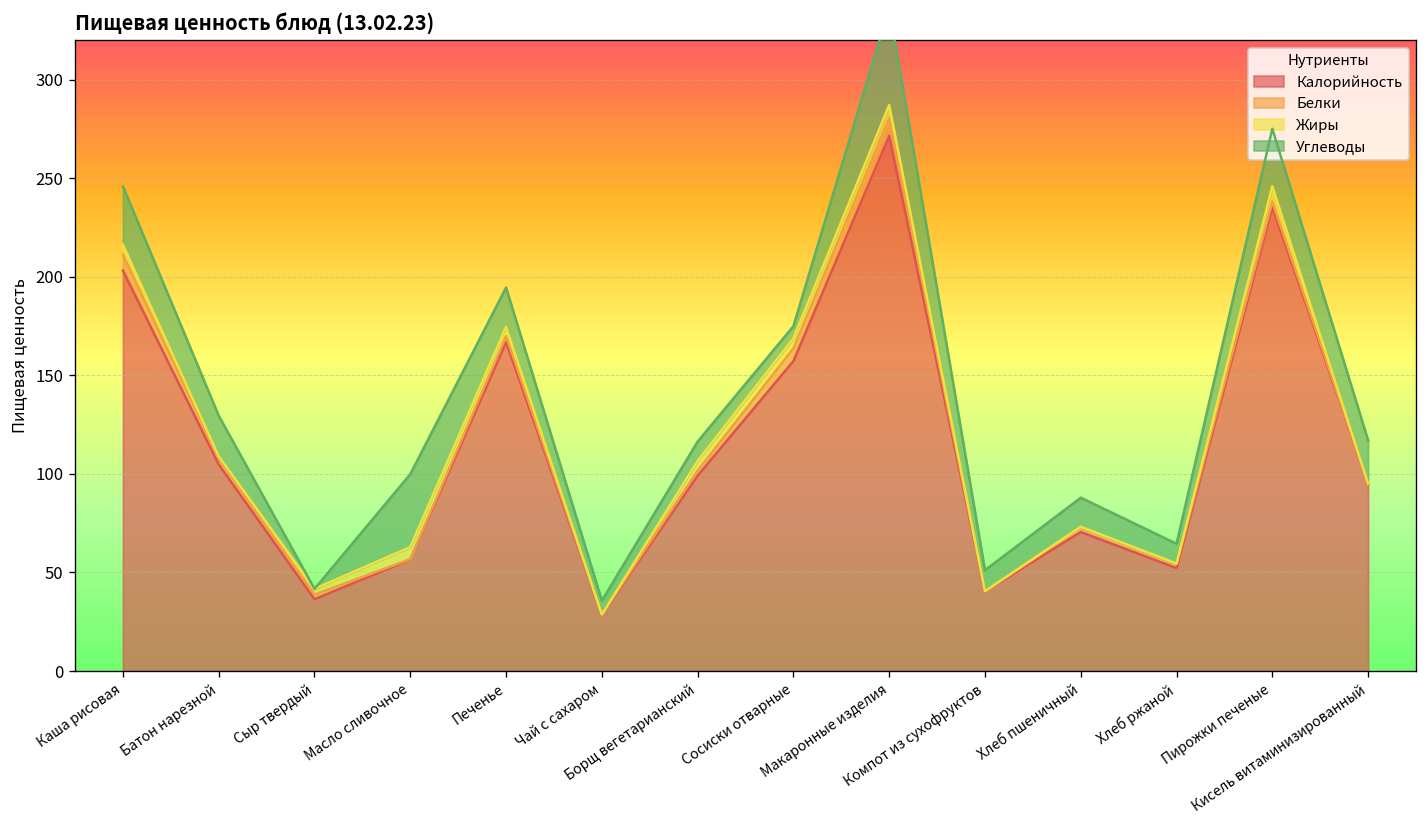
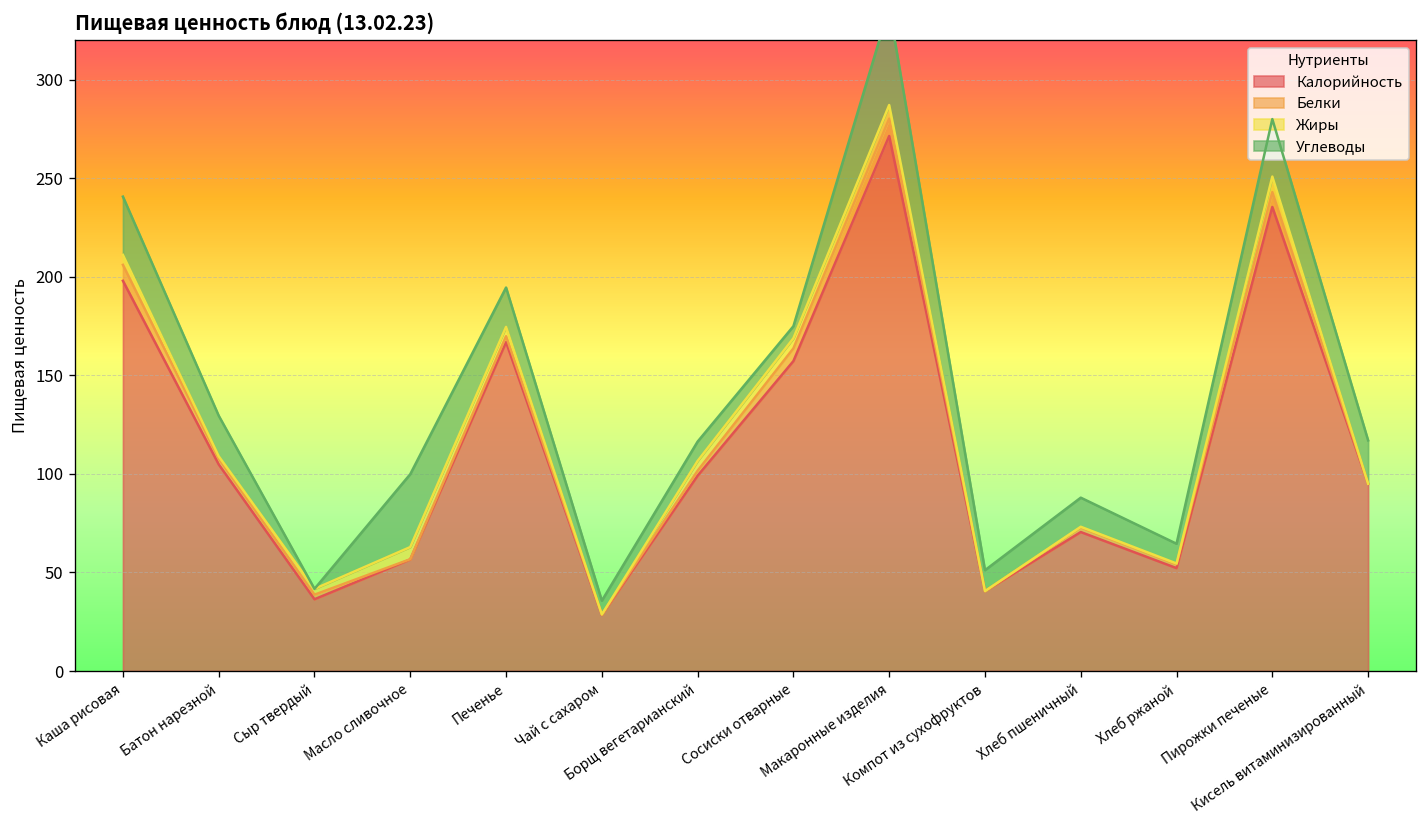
Калорийность, Каша рисовая: 203 -> 198
Белки, Пирожки печеные: 3 -> 8
